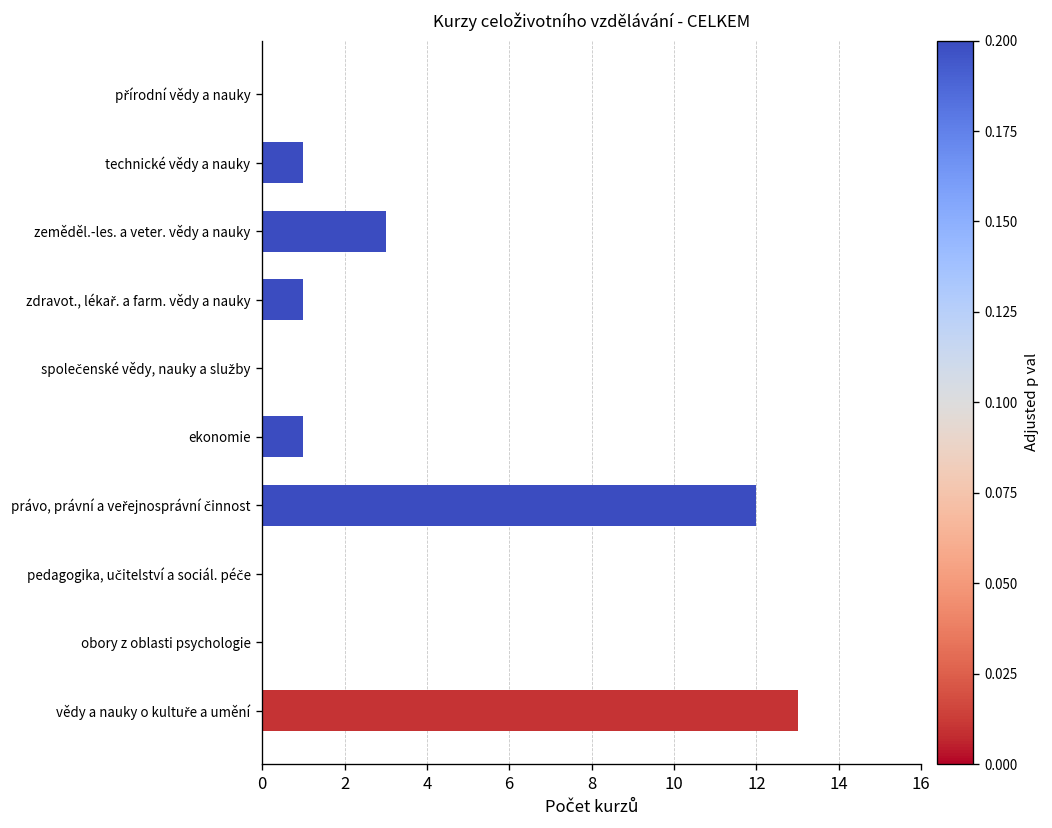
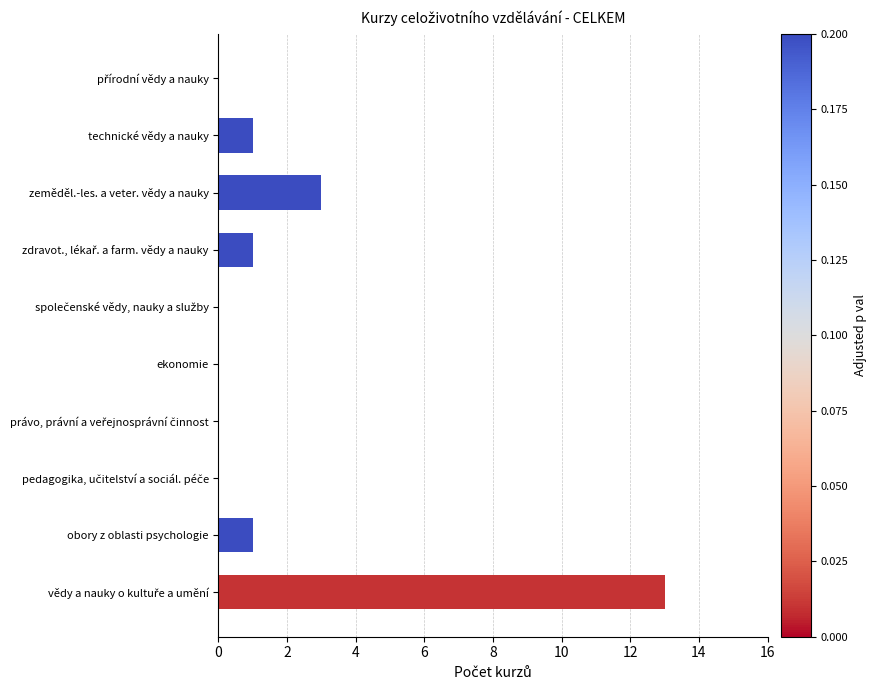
ekonomie: 1 -> 0
právo, právní a veřejnosprávní činnost: 12 -> 0
obory z oblasti psychologie: 0 -> 1
